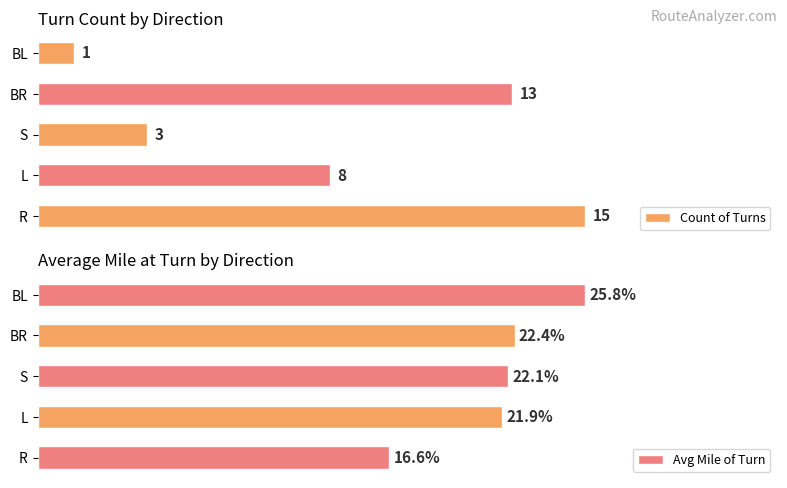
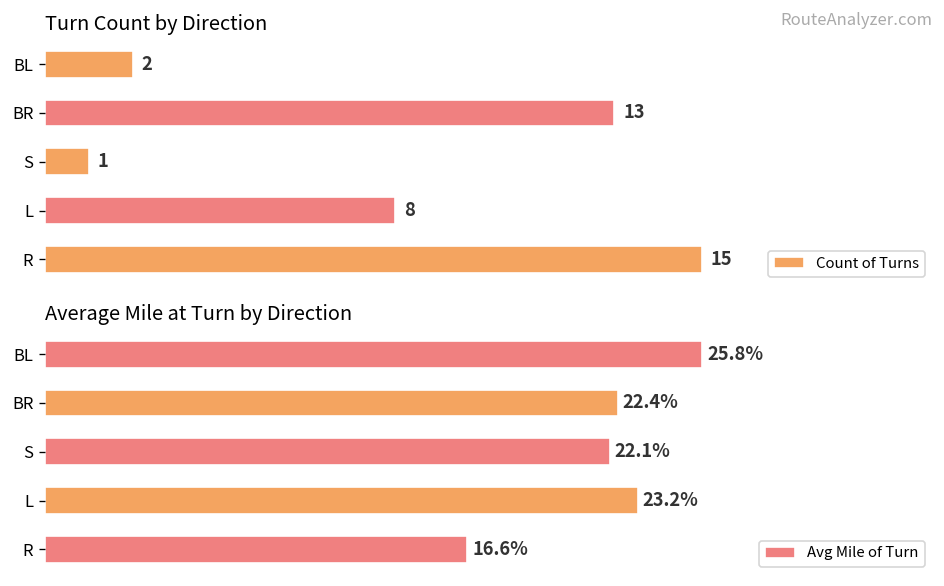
Turn Count by Direction, BL: 1 -> 2
Turn Count by Direction, S: 3 -> 1
Average Mile at Turn by Direction, L: 21.9% -> 23.2%
